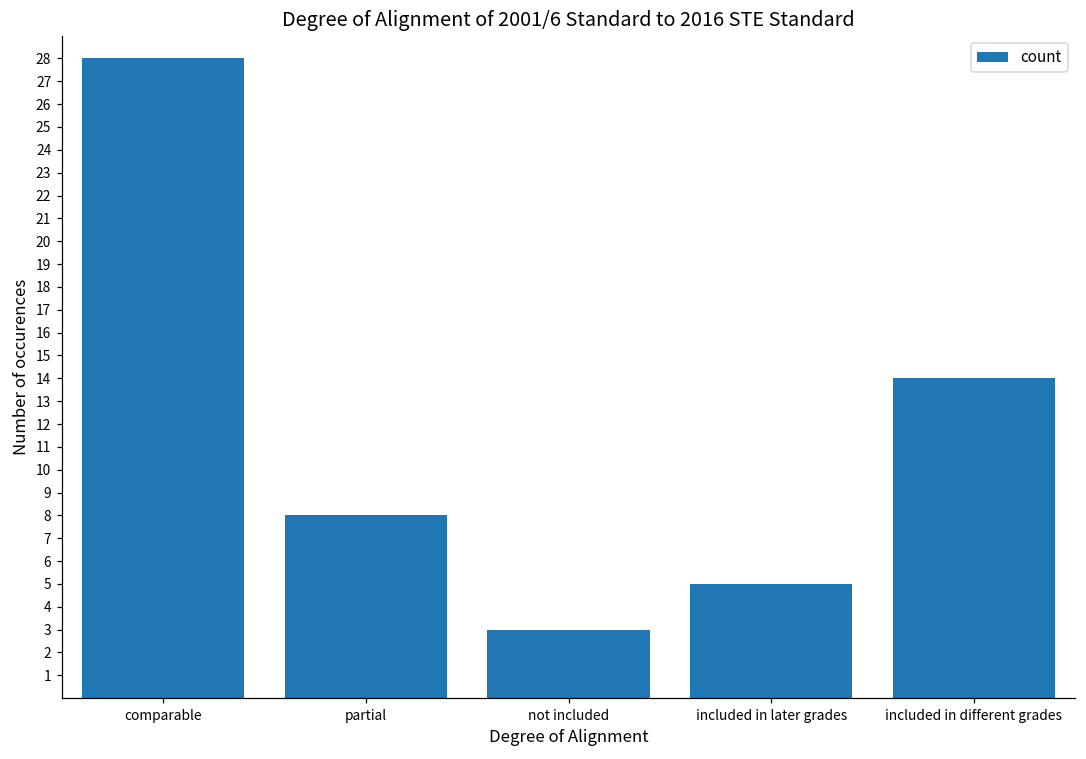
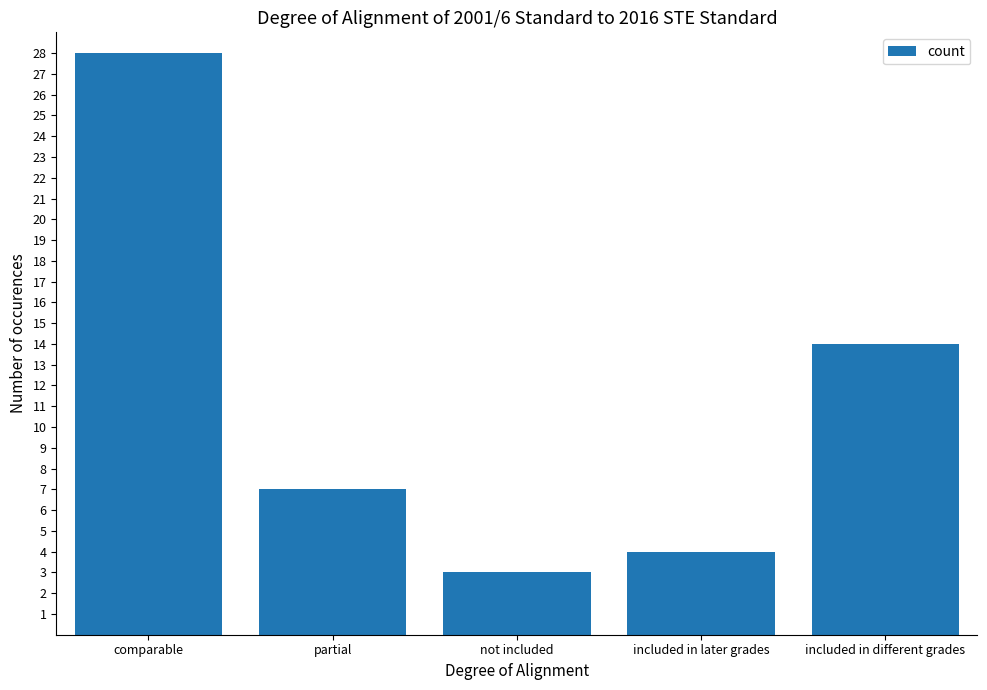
partial: 8 -> 7
included in later grades: 5 -> 4
